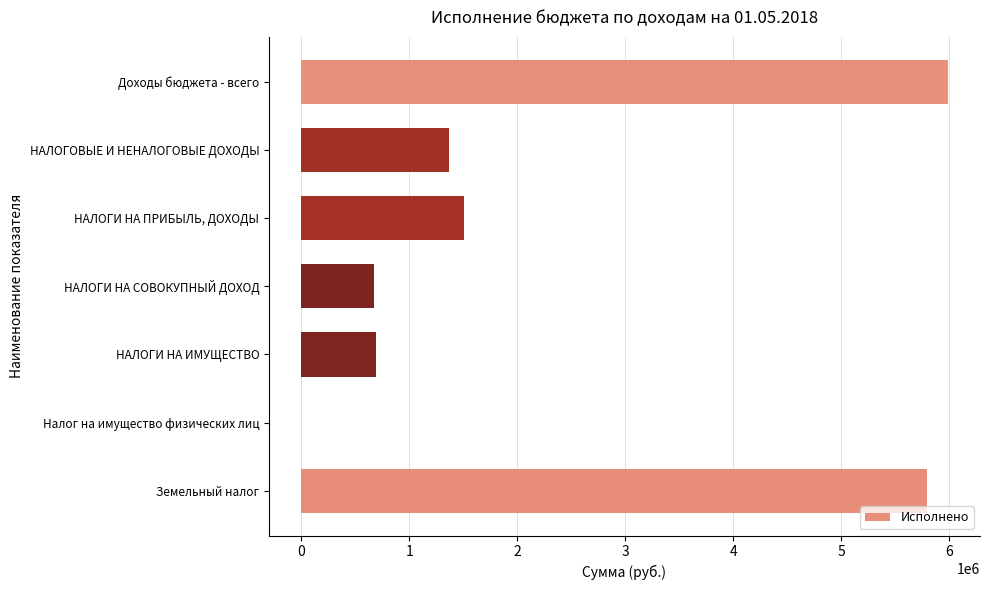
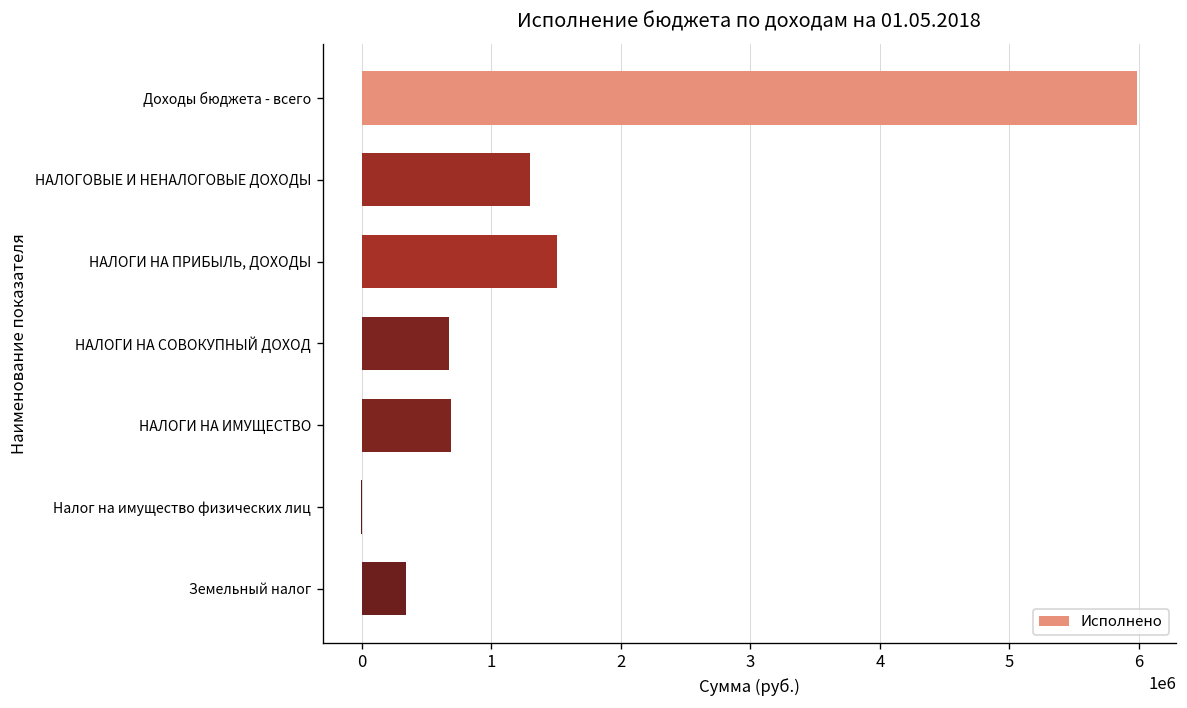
НАЛОГОВЫЕ И НЕНАЛОГОВЫЕ ДОХОДЫ: 1370000 -> 1300000
Земельный налог: 5790000 -> 350000
